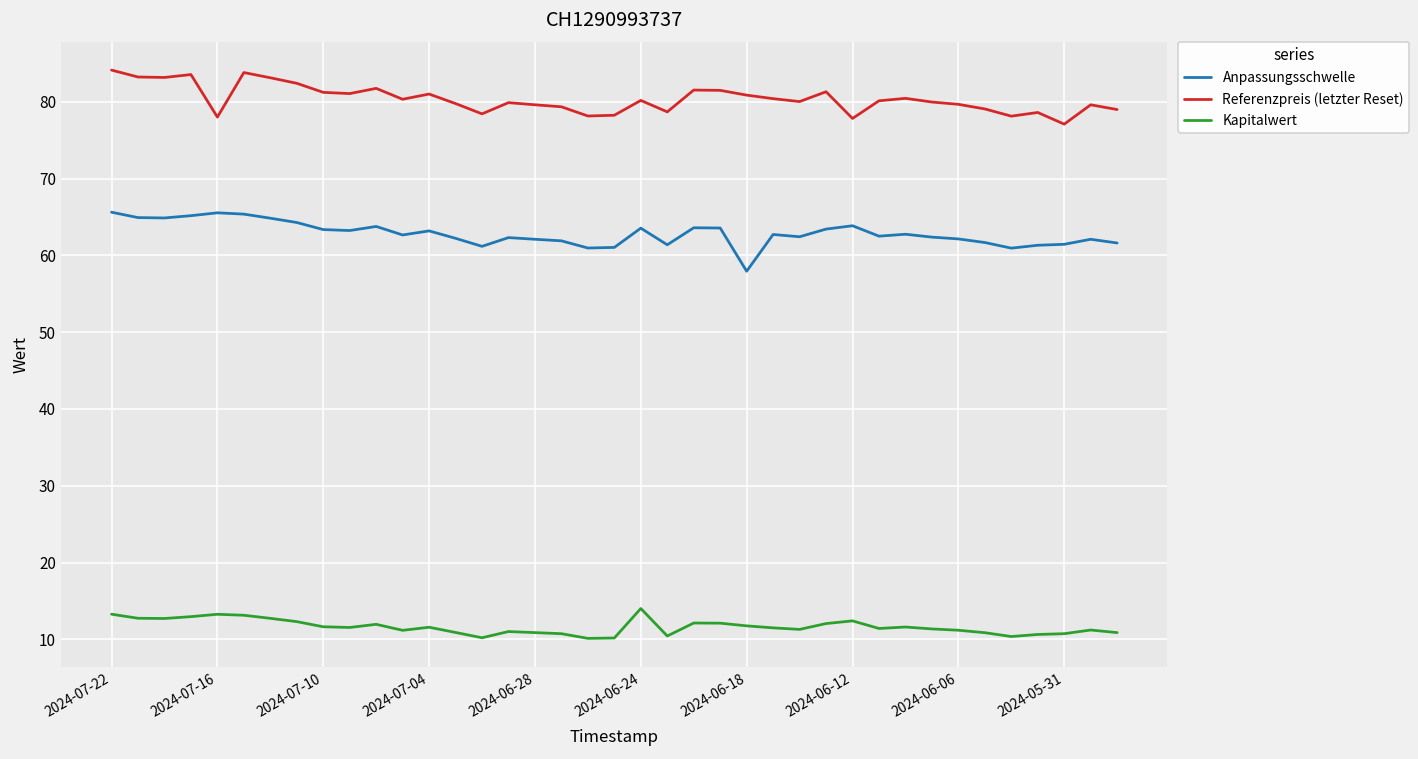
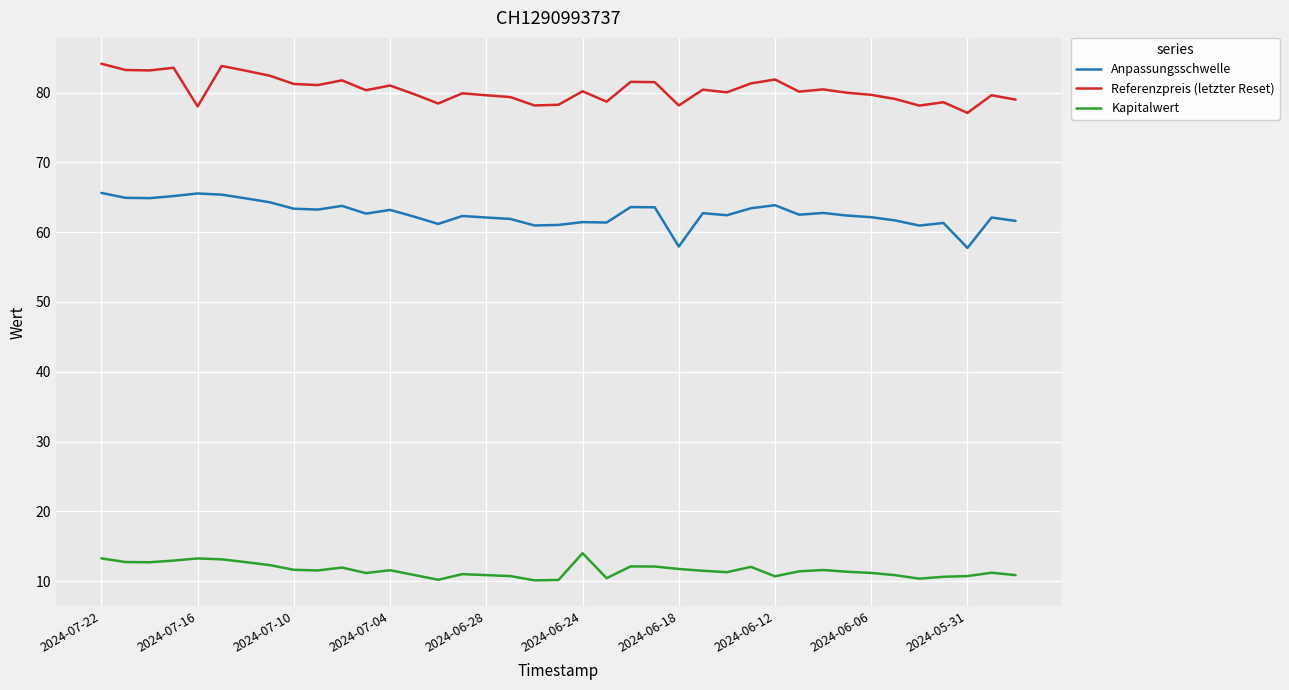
Anpassungsschwelle, 2024-06-24: 64 -> 61
Referenzpreis (letzter Reset), 2024-06-18: 81 -> 78
Referenzpreis (letzter Reset), 2024-06-12: 78 -> 82
Kapitalwert, 2024-06-12: 12 -> 11
Anpassungsschwelle, 2024-05-31: 61 -> 58
